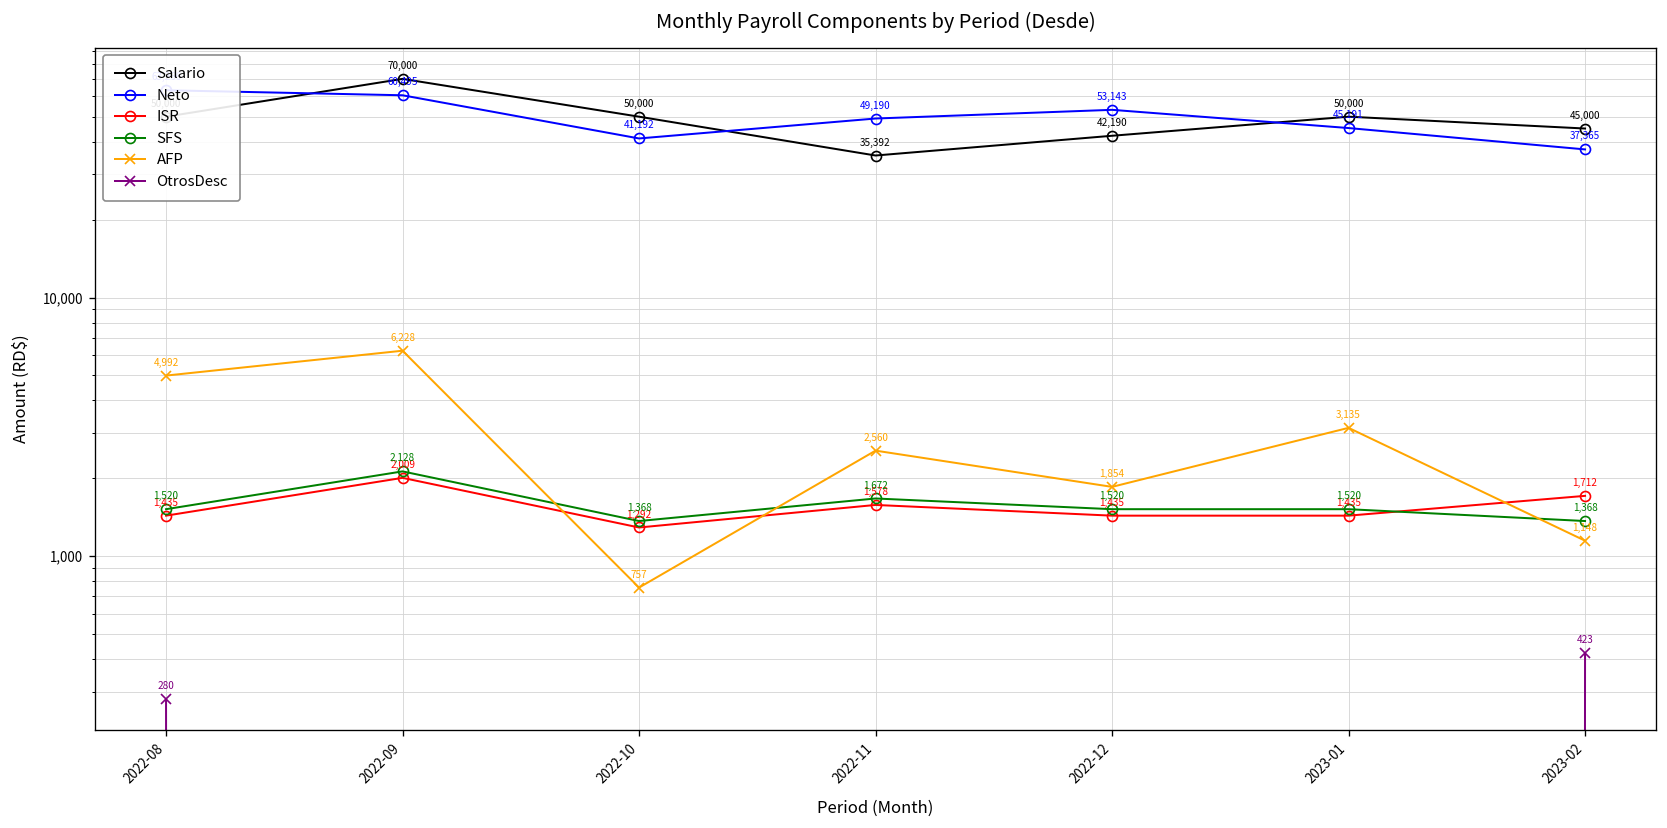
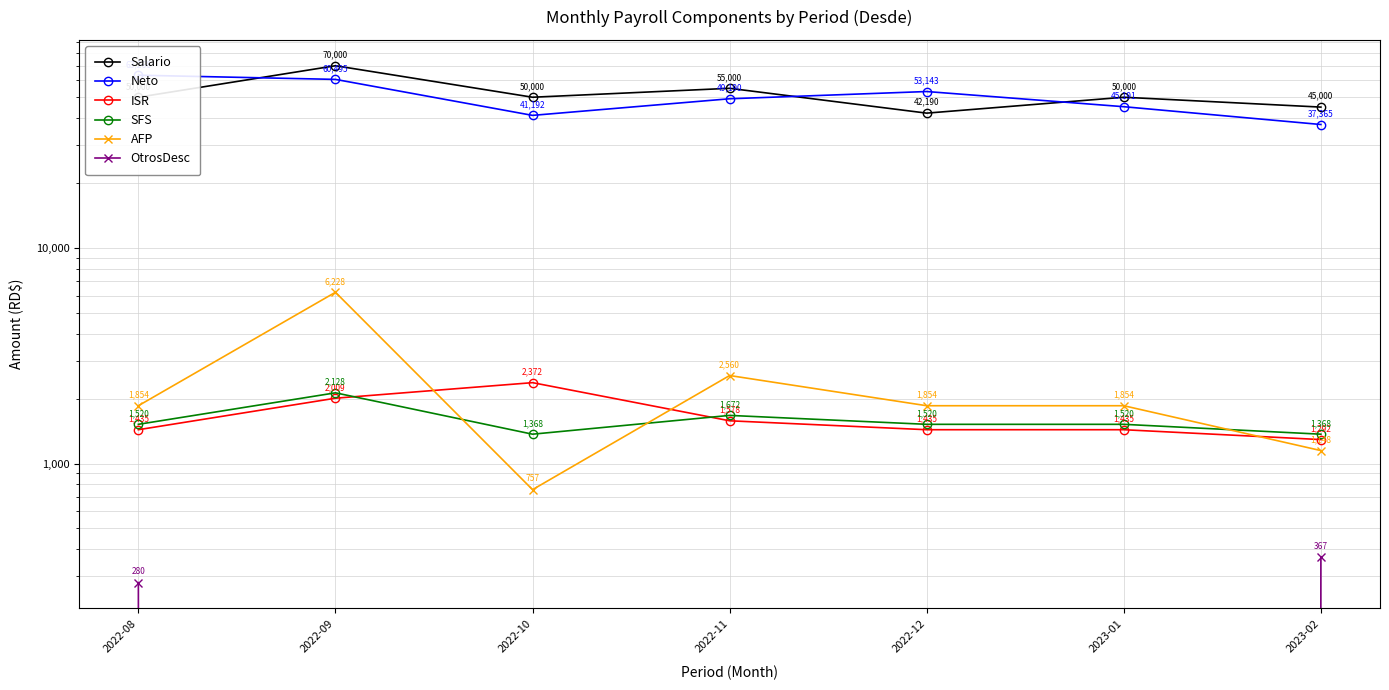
AFP, 2022-08: 4,992 -> 1,854
ISR, 2022-10: 1,292 -> 2,372
Salario, 2022-11: 35,392 -> 55,000
AFP, 2023-01: 3,135 -> 1,854
ISR, 2023-02: 1,712 -> 1,292
OtrosDesc, 2023-02: 423 -> 367
